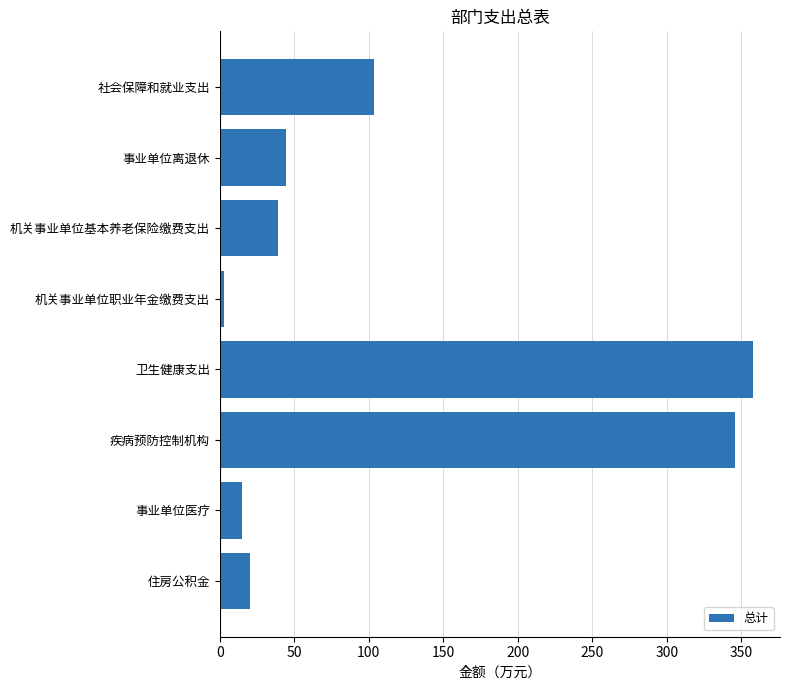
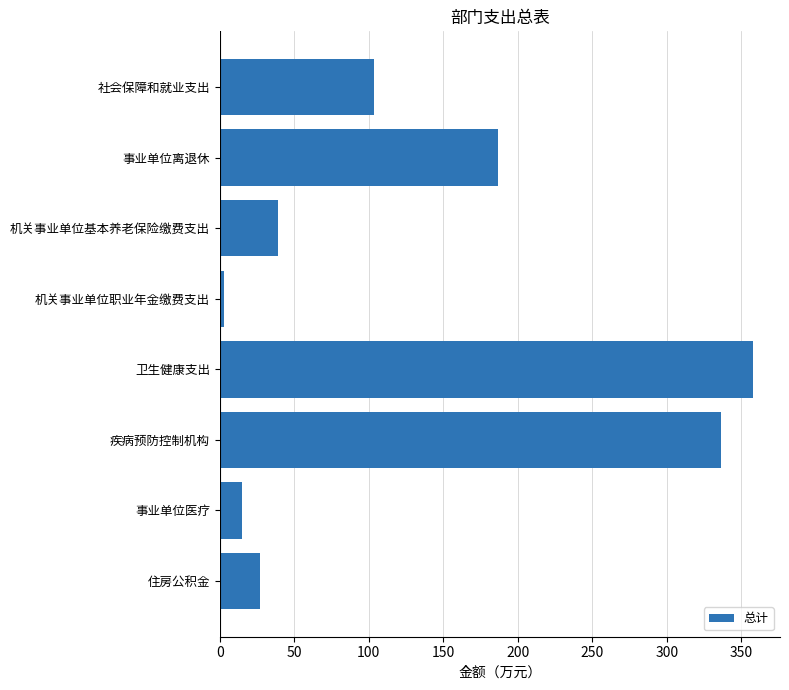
事业单位离退休: 44 -> 187
疾病预防控制机构: 346 -> 337
住房公积金: 20 -> 27
